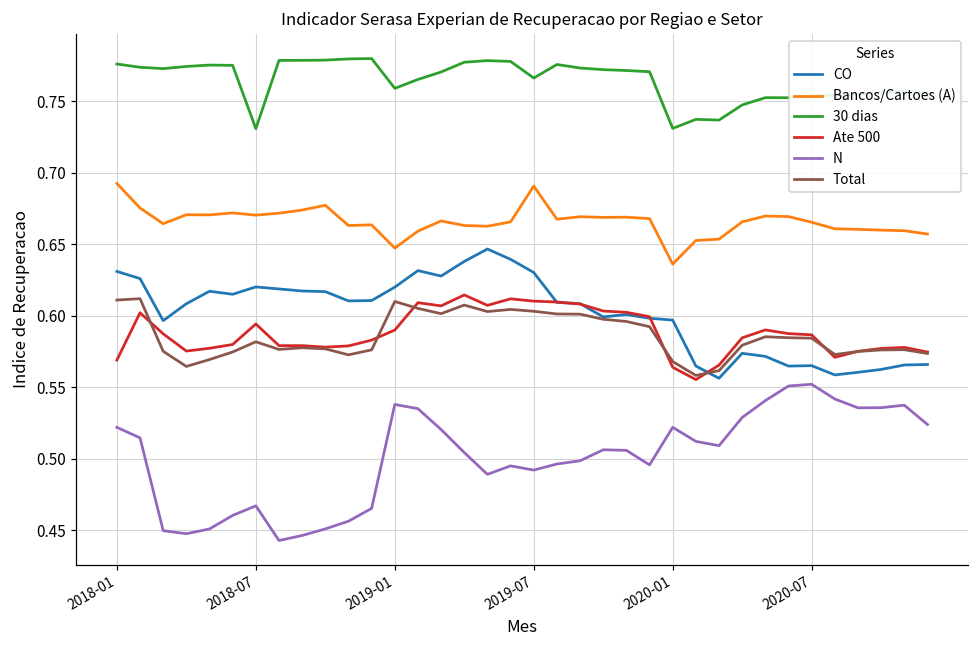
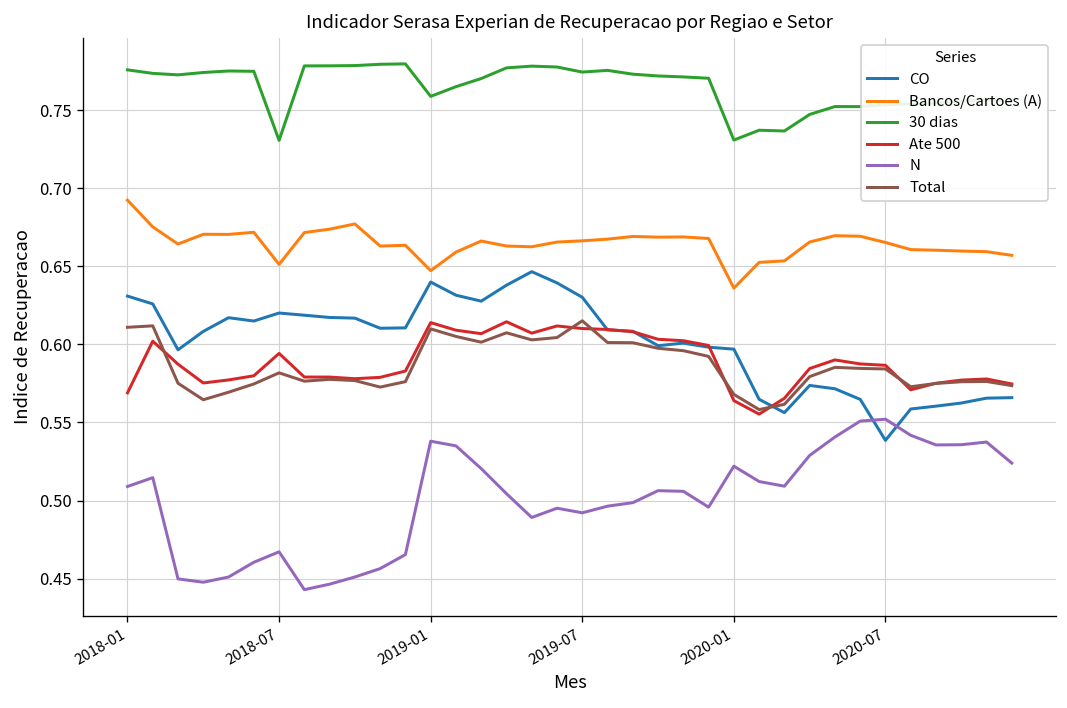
N, 2018-01: 0.522 -> 0.509
Bancos/Cartoes (A), 2018-07: 0.670 -> 0.651
CO, 2019-01: 0.62 -> 0.64
Ate 500, 2019-01: 0.590 -> 0.614
Bancos/Cartoes (A), 2019-07: 0.691 -> 0.666
30 dias, 2019-07: 0.766 -> 0.775
Total, 2019-07: 0.603 -> 0.615
CO, 2020-07: 0.565 -> 0.539
